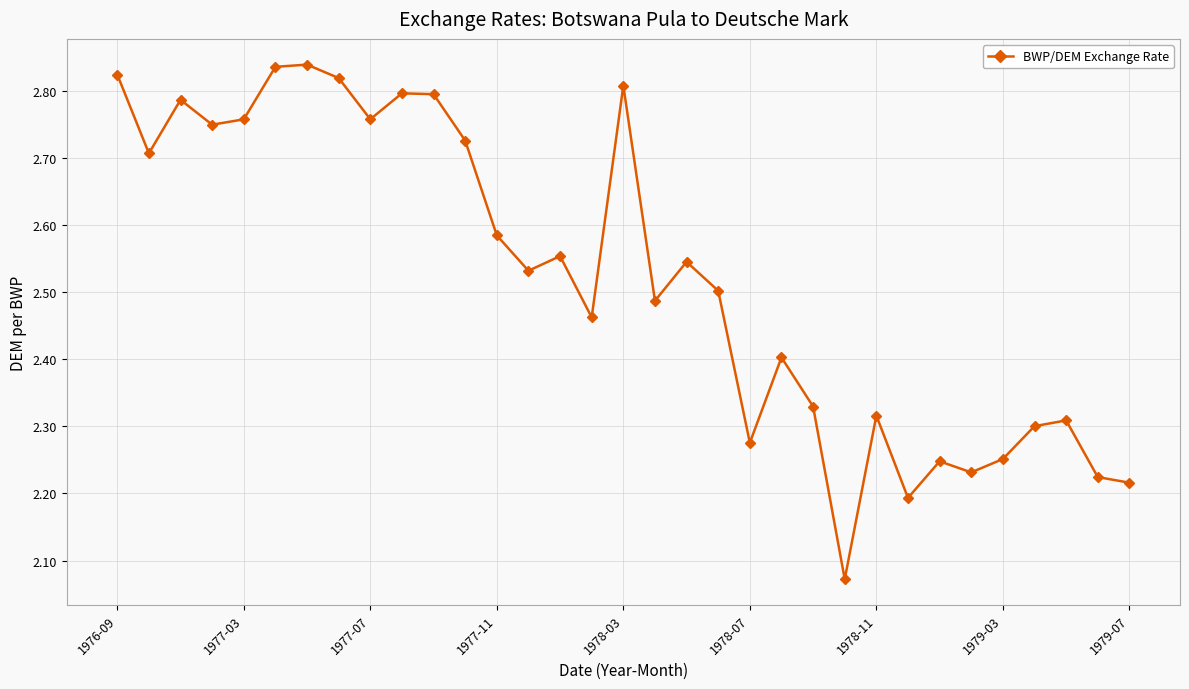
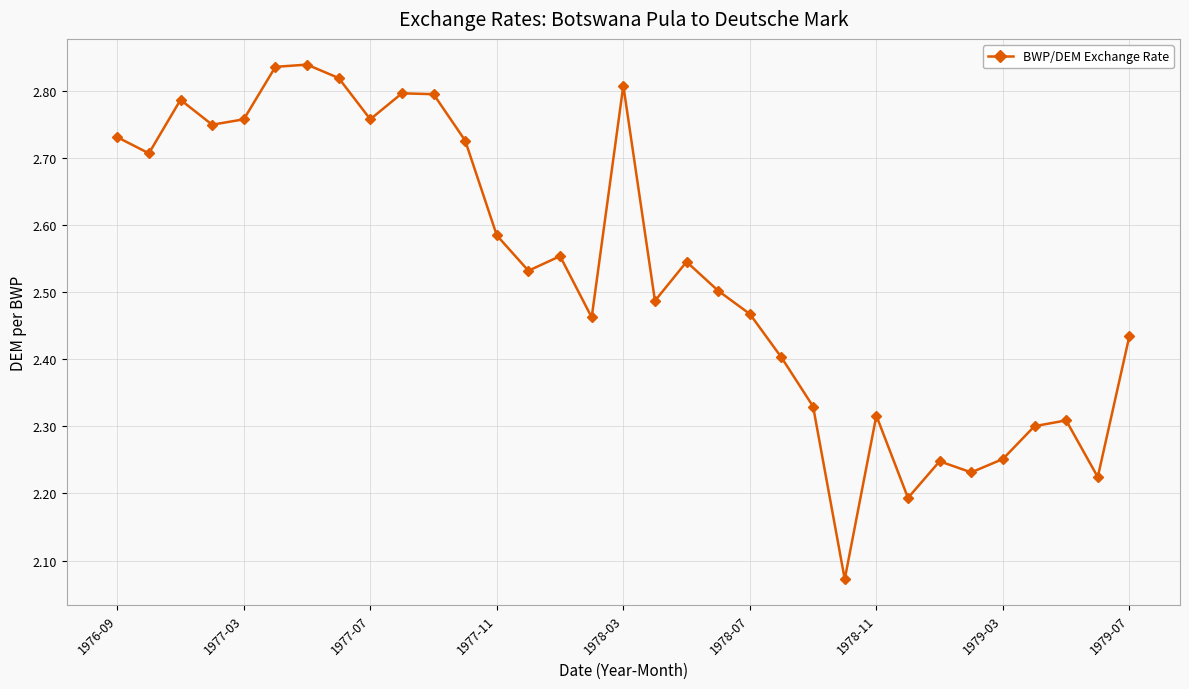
1976-09: 2.82 -> 2.73
1978-07: 2.28 -> 2.47
1979-07: 2.22 -> 2.43
